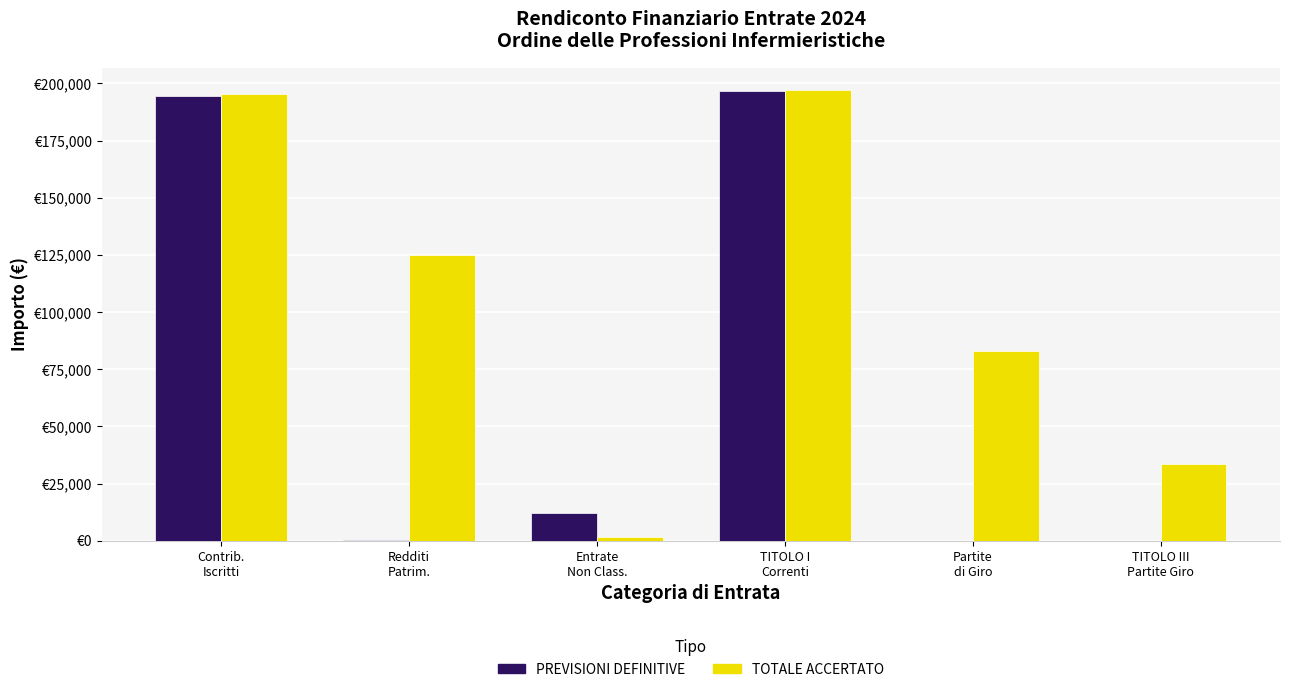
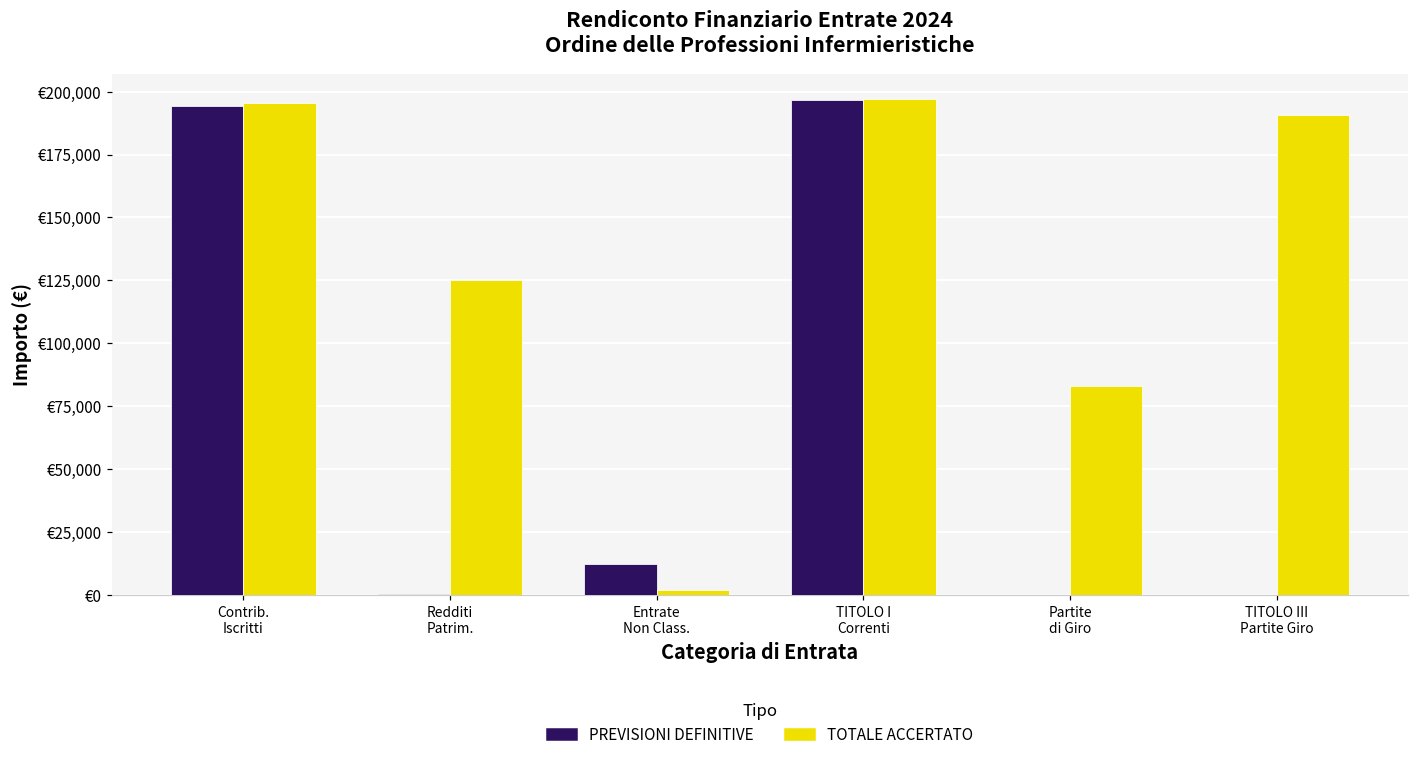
TOTALE ACCERTATO, TITOLO III Partite Giro: €34,000 -> €191,000
